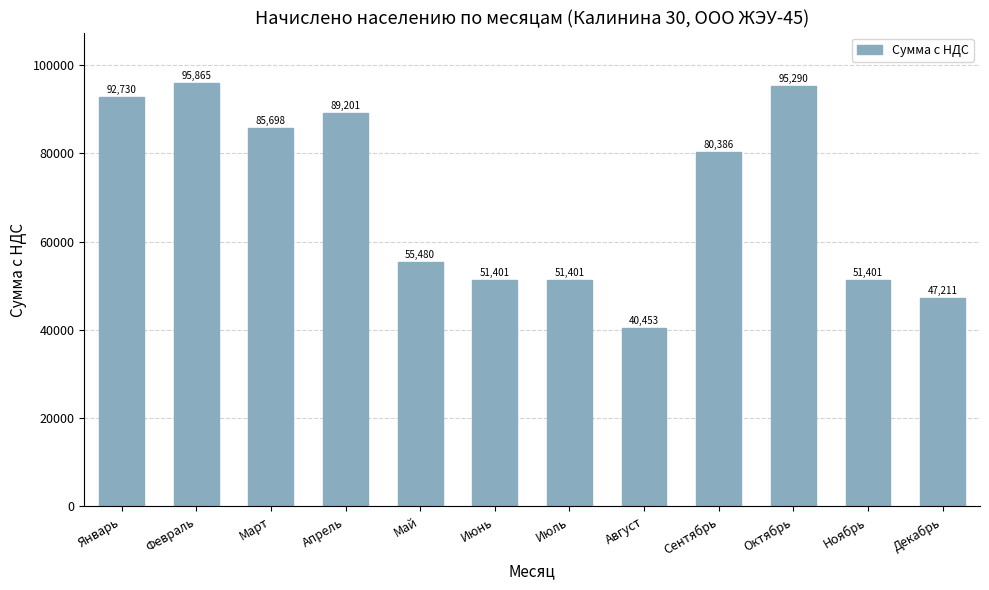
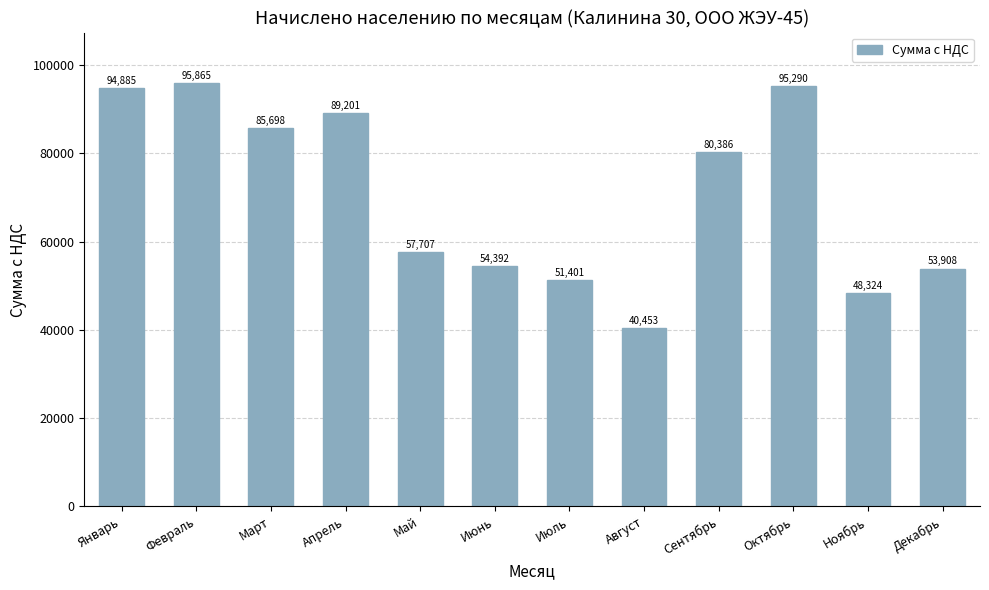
Январь: 92,730 -> 94,885
Май: 55,480 -> 57,707
Июнь: 51,401 -> 54,392
Ноябрь: 51,401 -> 48,324
Декабрь: 47,211 -> 53,908
